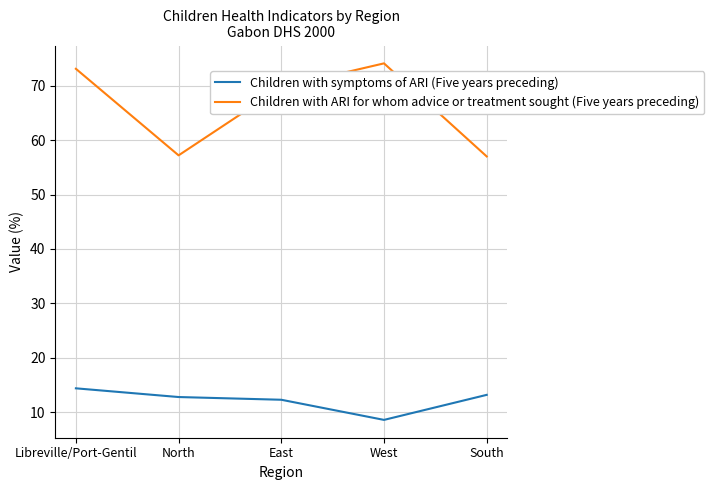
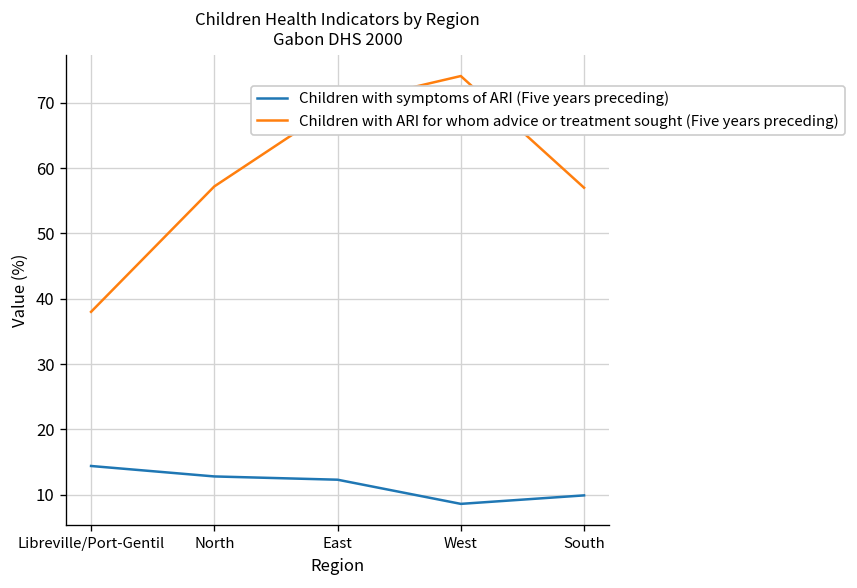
Children with ARI for whom advice or treatment sought (Five years preceding), Libreville/Port-Gentil: 73 -> 38
Children with symptoms of ARI (Five years preceding), South: 13 -> 10
